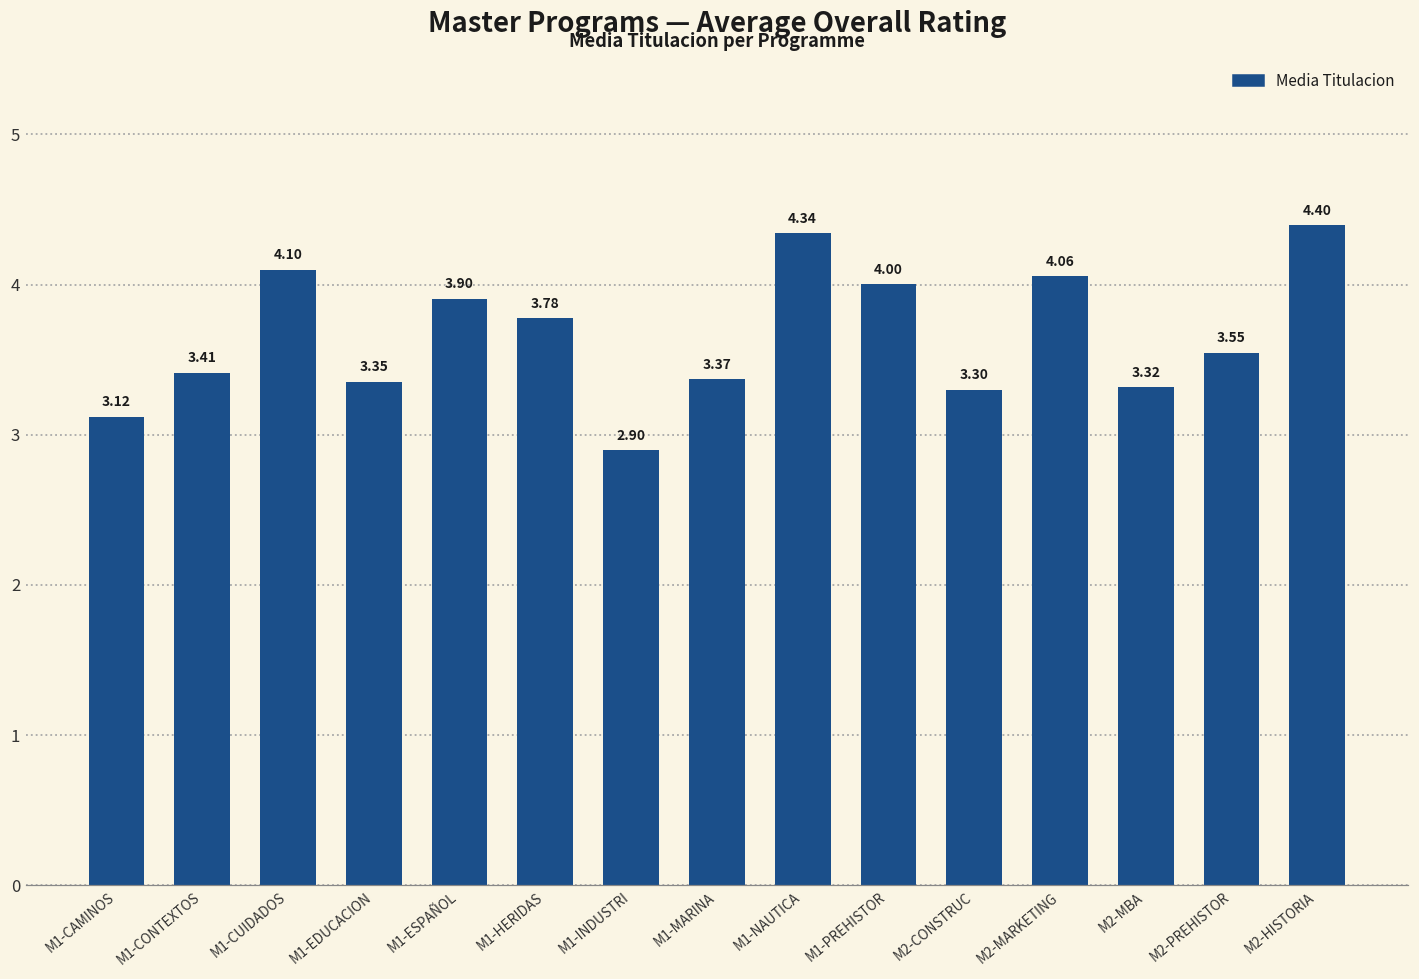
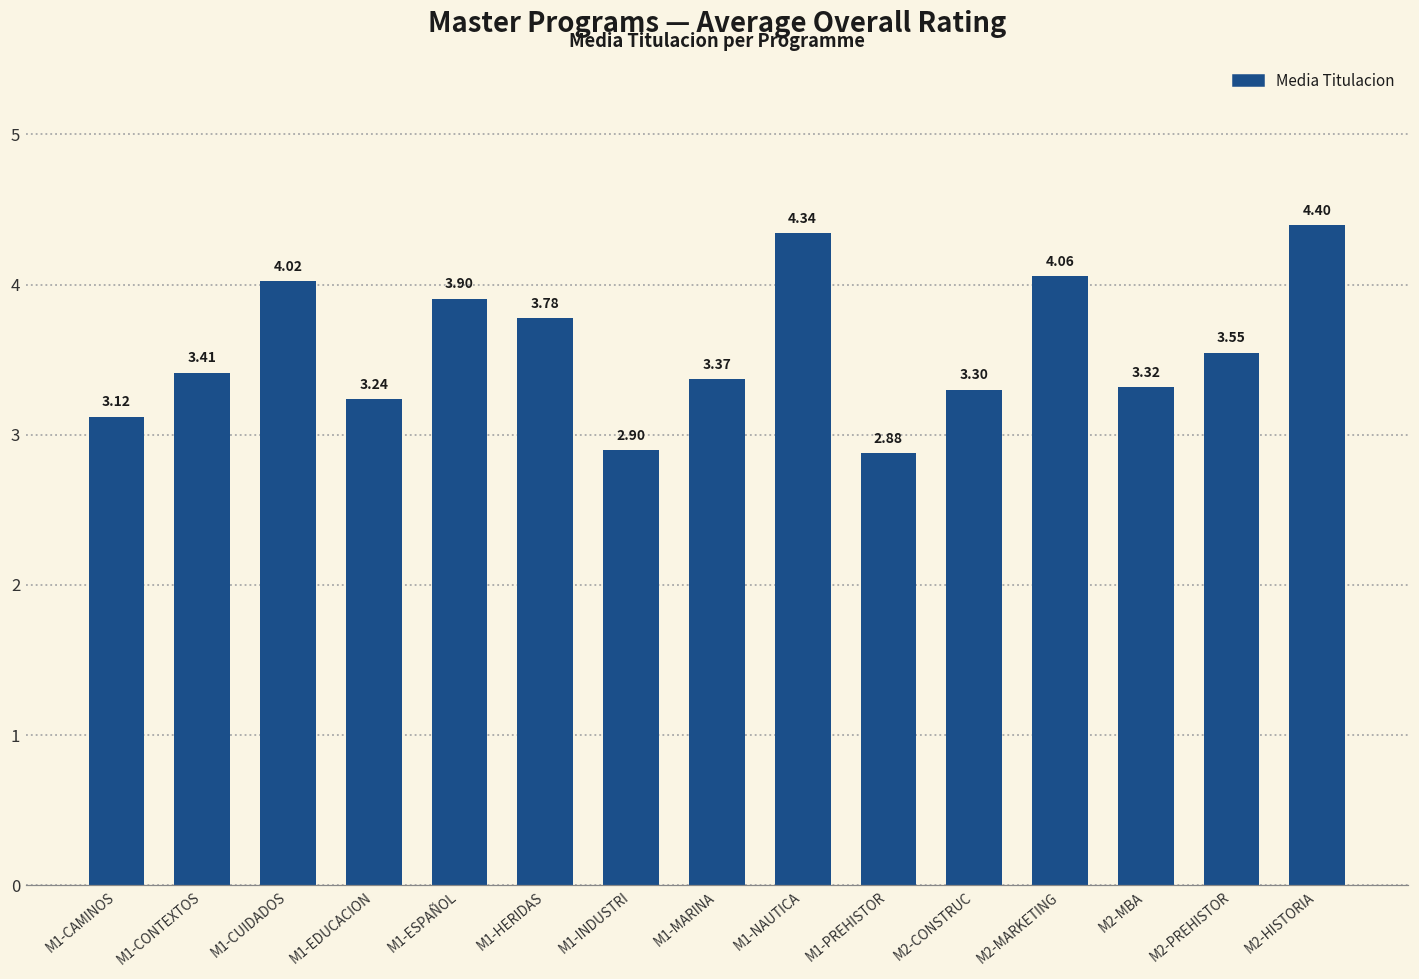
M1-CUIDADOS: 4.10 -> 4.02
M1-EDUCACION: 3.35 -> 3.24
M1-PREHISTOR: 4.00 -> 2.88
